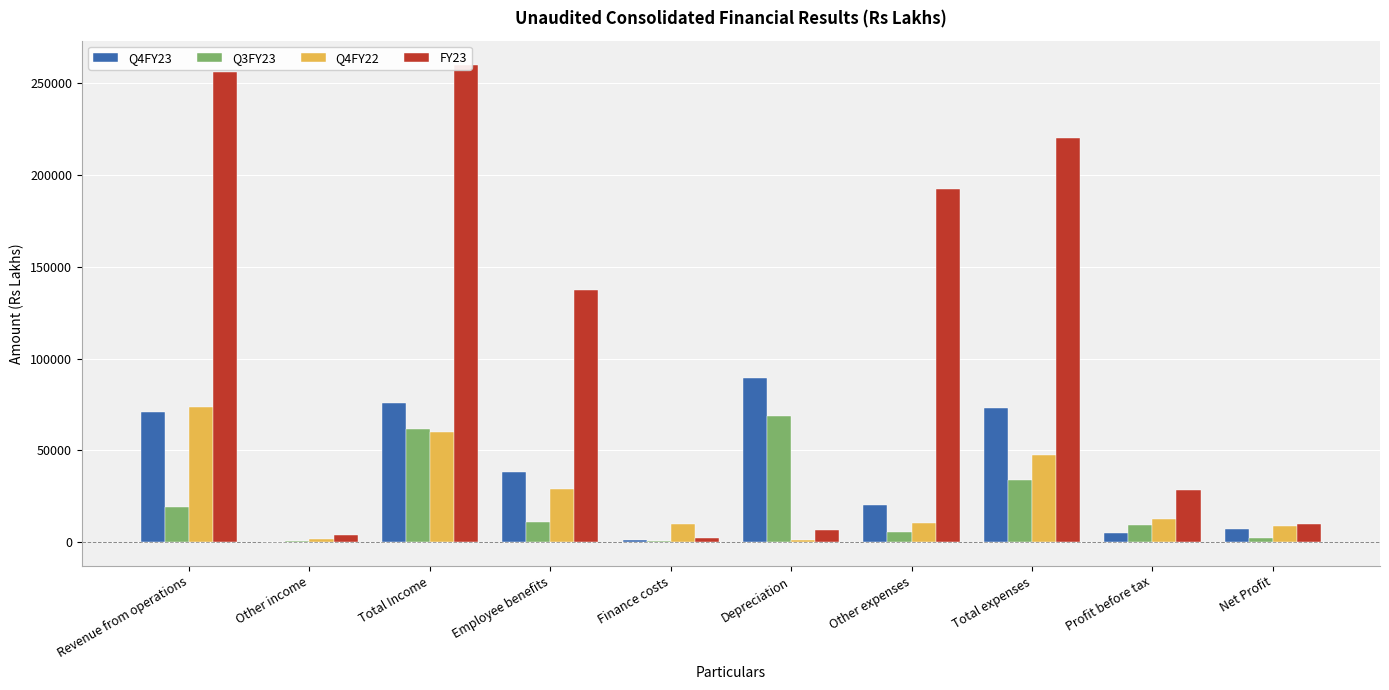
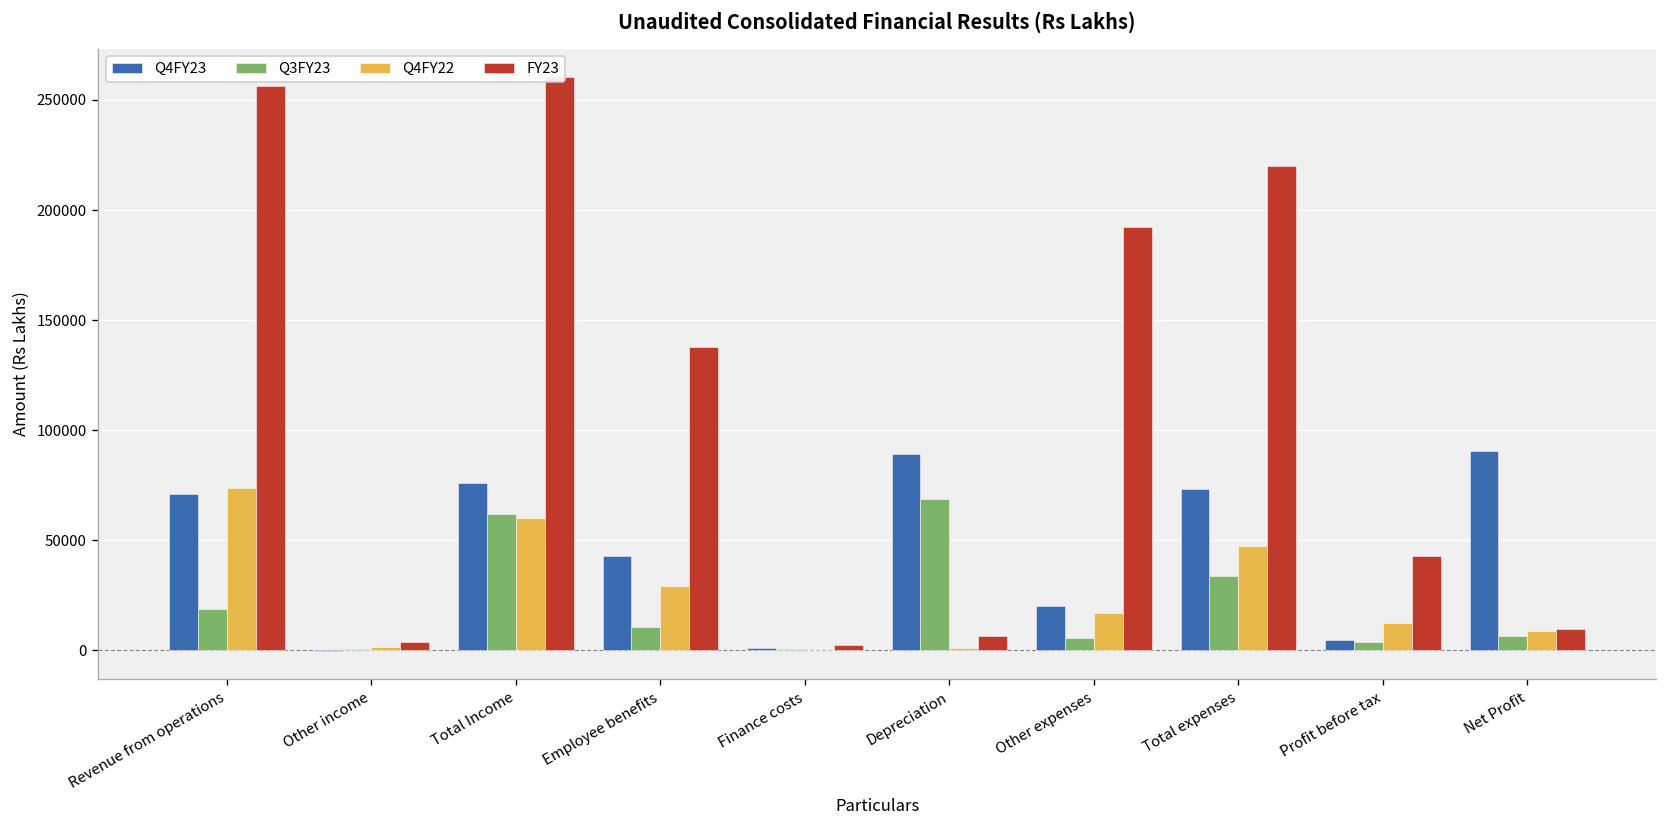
Q4FY23, Employee benefits: 38000 -> 43000
Q4FY22, Finance costs: 10000 -> 0
Q4FY22, Other expenses: 10000 -> 17000
Q3FY23, Profit before tax: 9000 -> 4000
FY23, Profit before tax: 28000 -> 43000
Q4FY23, Net Profit: 7000 -> 91000
Q3FY23, Net Profit: 2000 -> 7000
